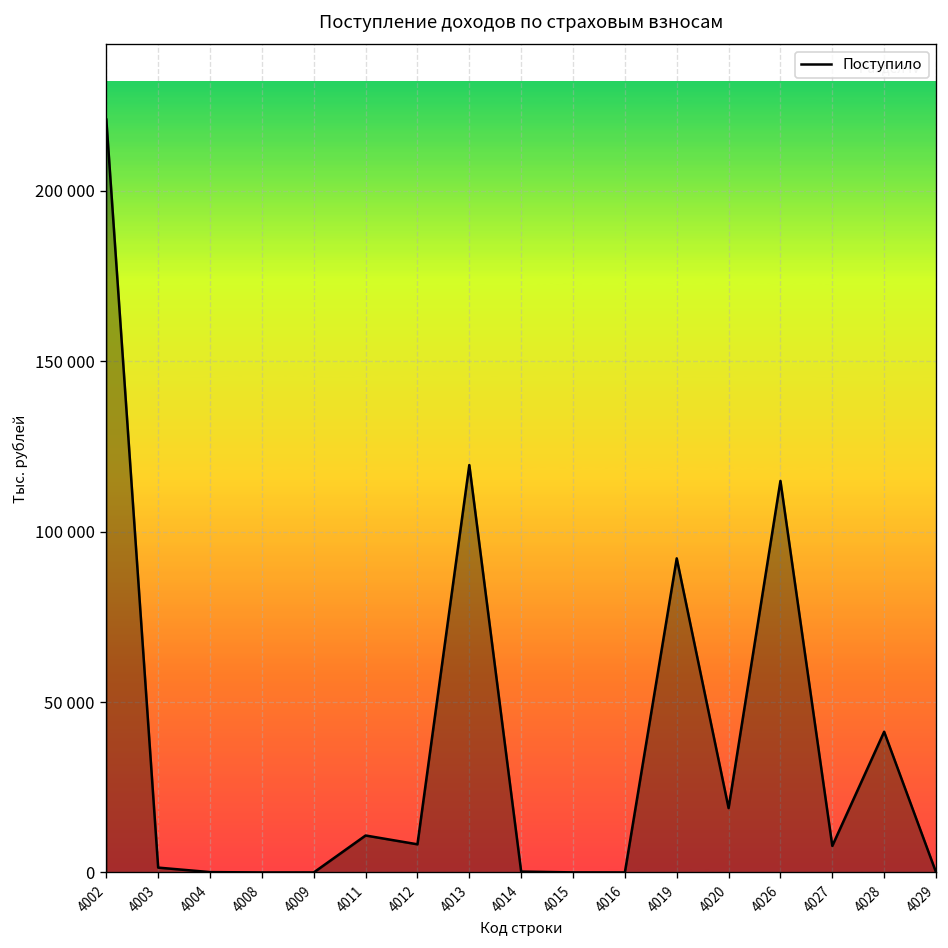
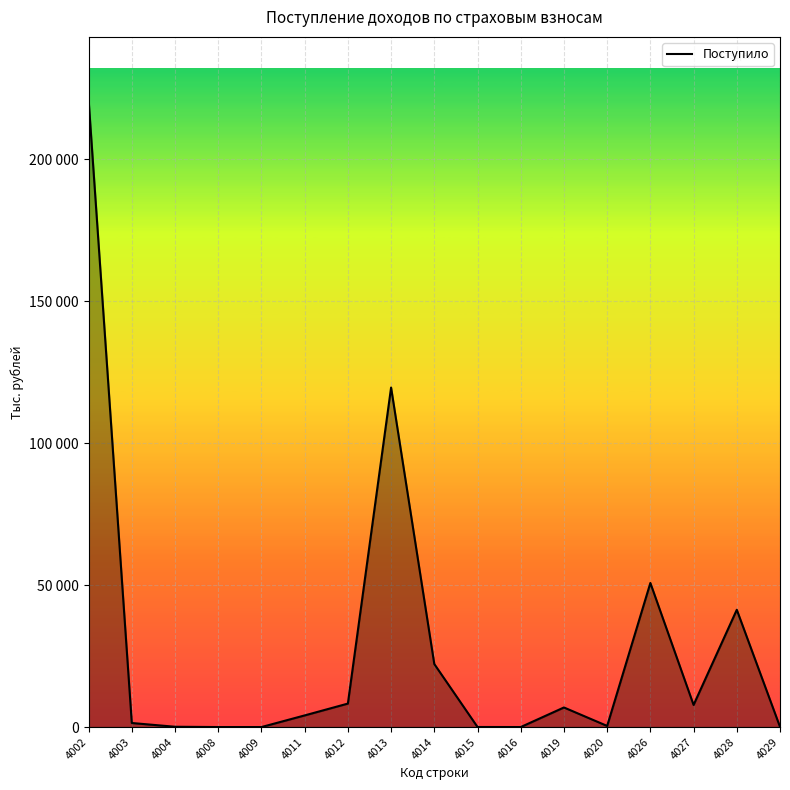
4011: 11000 -> 4000
4014: 0 -> 22000
4019: 92000 -> 7000
4020: 19000 -> 0
4026: 115000 -> 51000
